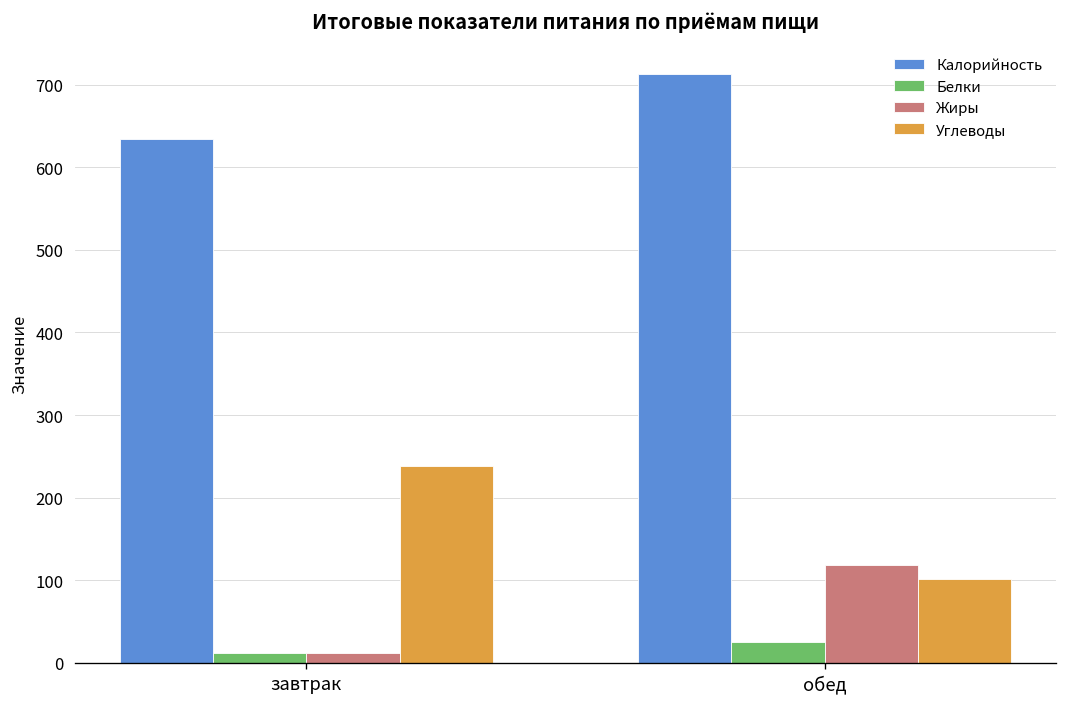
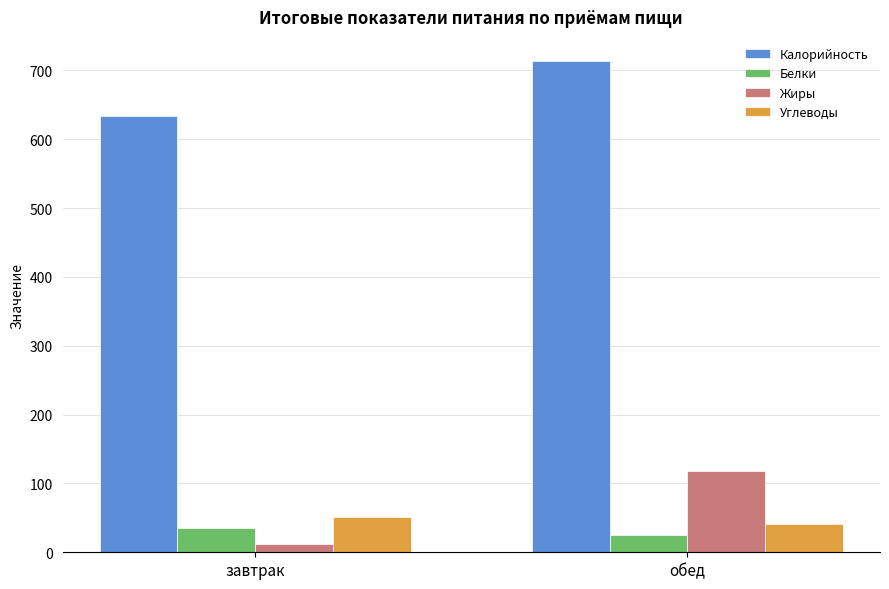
Белки, завтрак: 10 -> 30
Углеводы, завтрак: 240 -> 50
Углеводы, обед: 100 -> 40
